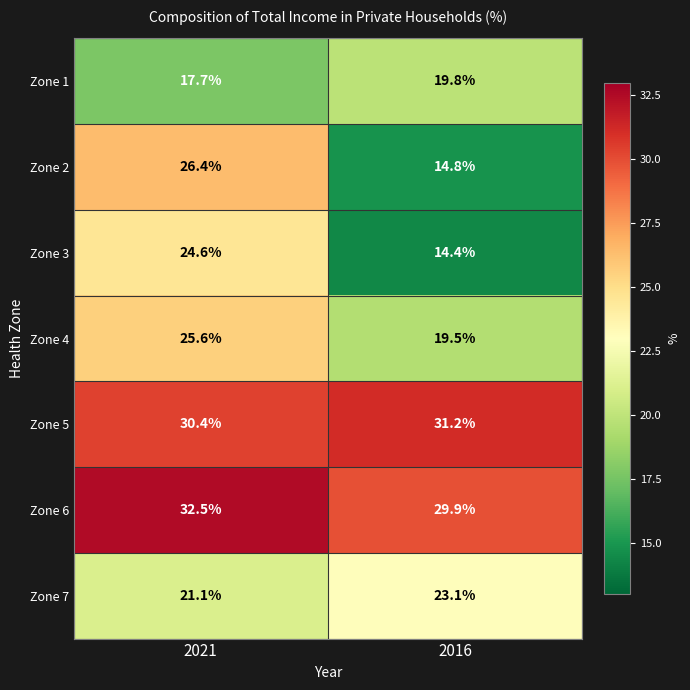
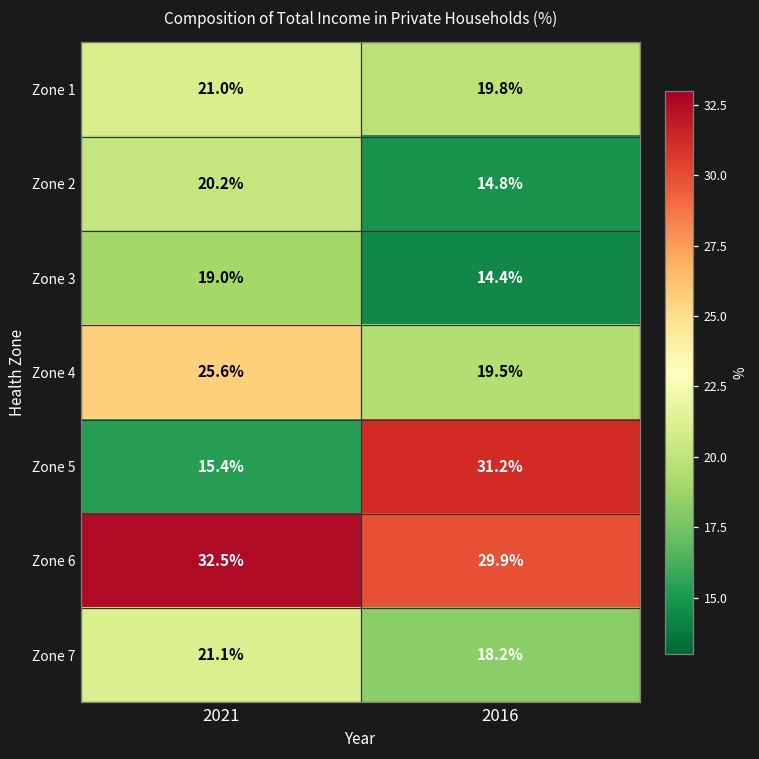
Zone 1, 2021: 17.7% -> 21.0%
Zone 2, 2021: 26.4% -> 20.2%
Zone 3, 2021: 24.6% -> 19.0%
Zone 5, 2021: 30.4% -> 15.4%
Zone 7, 2016: 23.1% -> 18.2%
